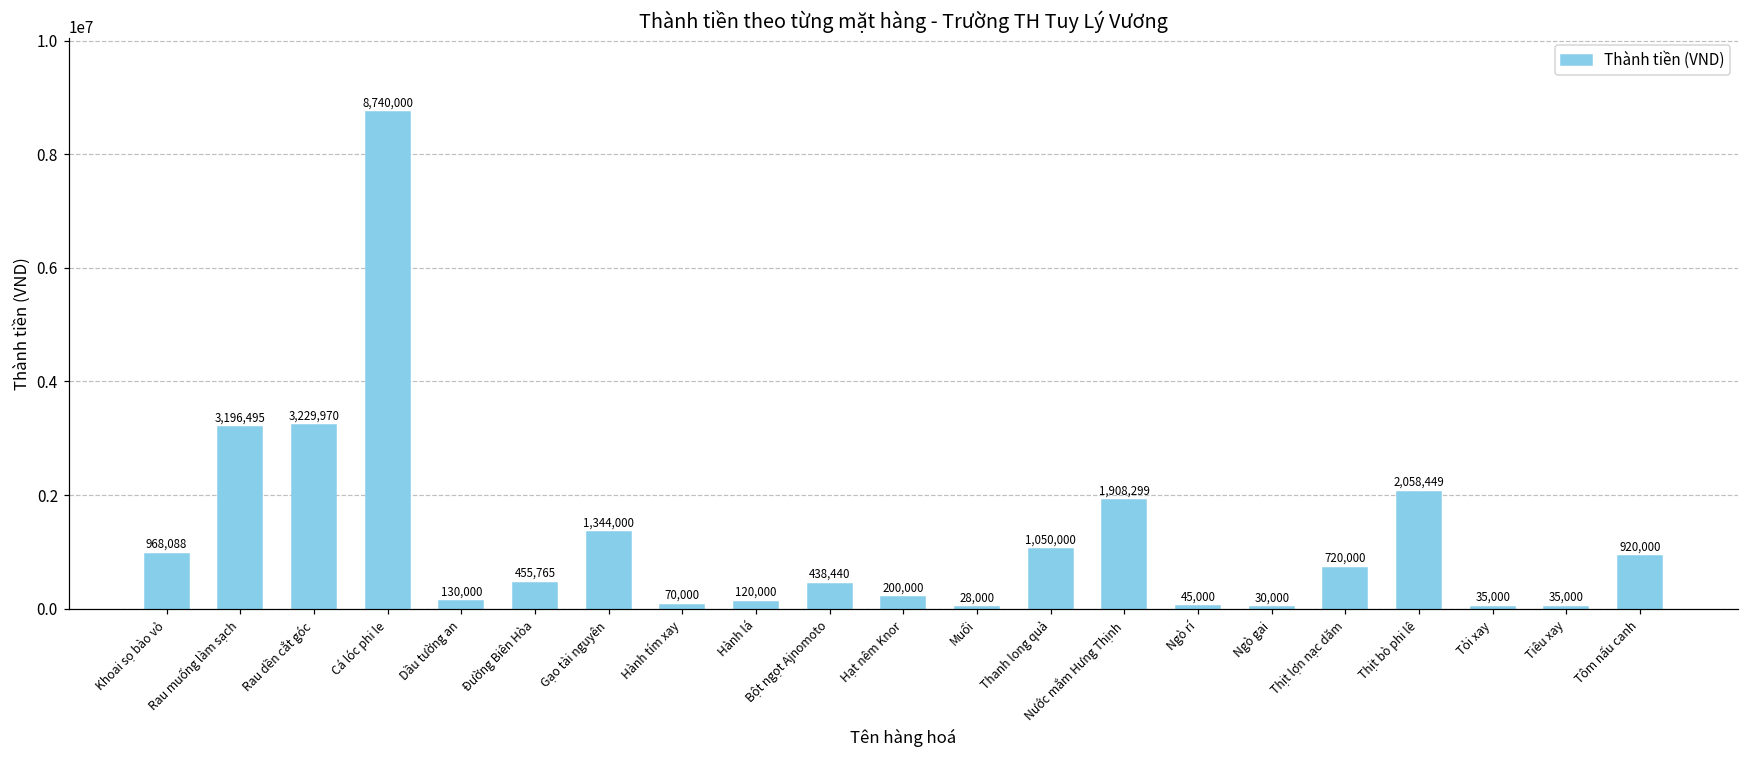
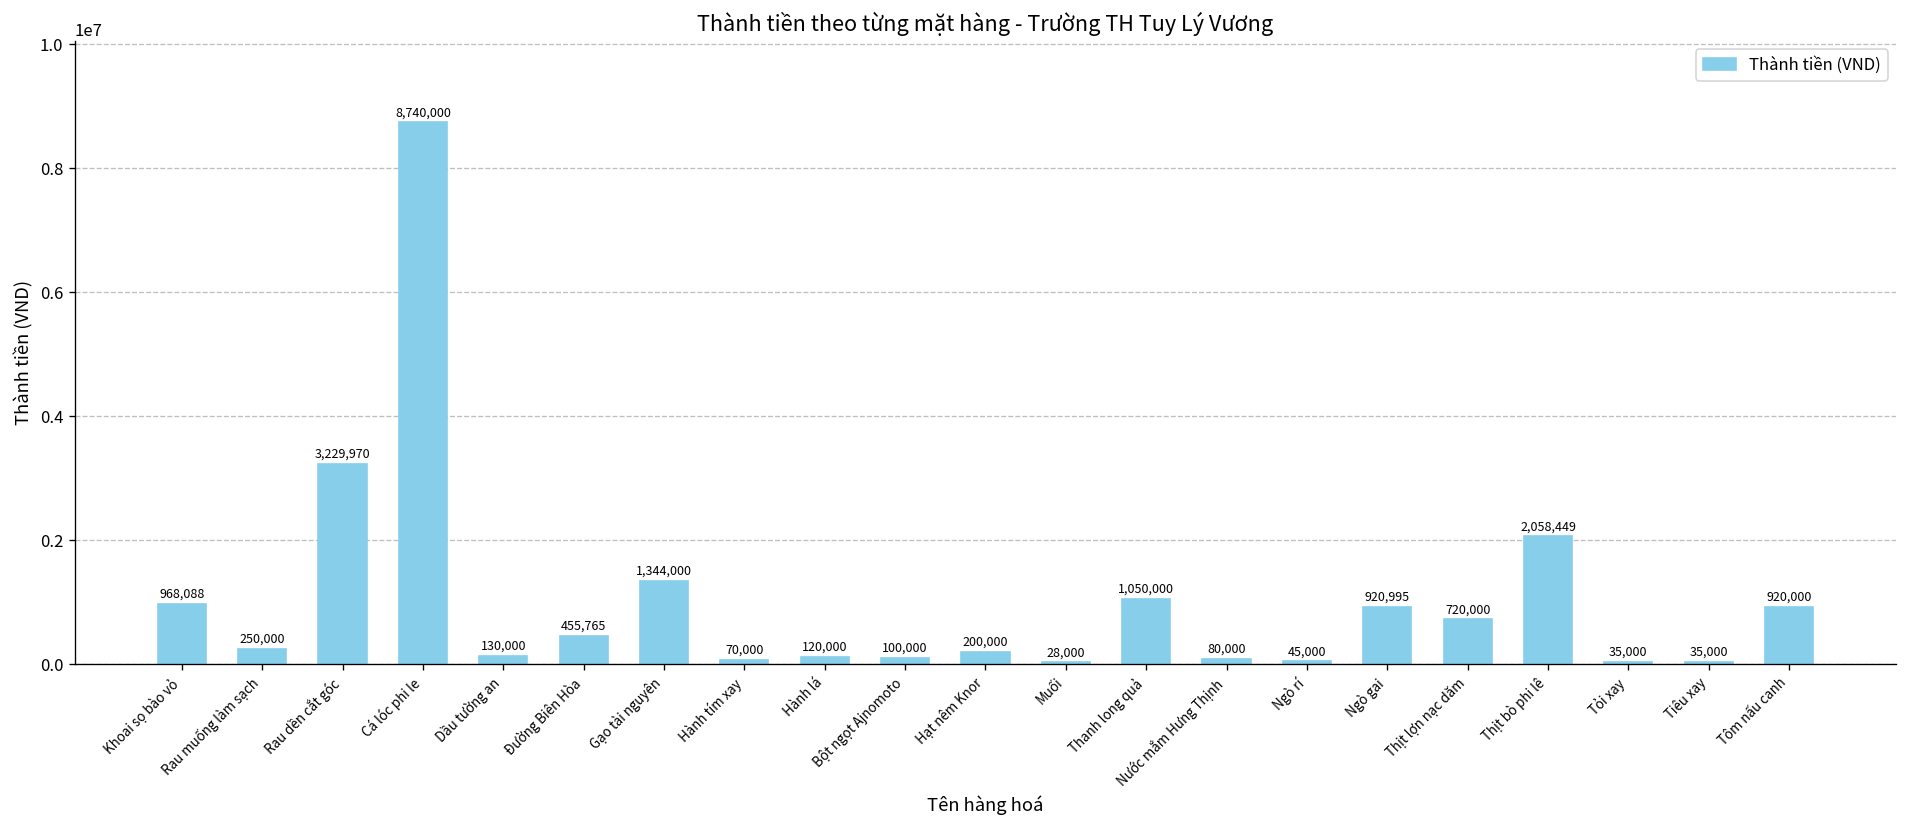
Rau muống làm sạch: 3,196,495 -> 250,000
Bột ngọt Ajnomoto: 438,440 -> 100,000
Nước mắm Hưng Thịnh: 1,908,299 -> 80,000
Ngò gai: 30,000 -> 920,995
